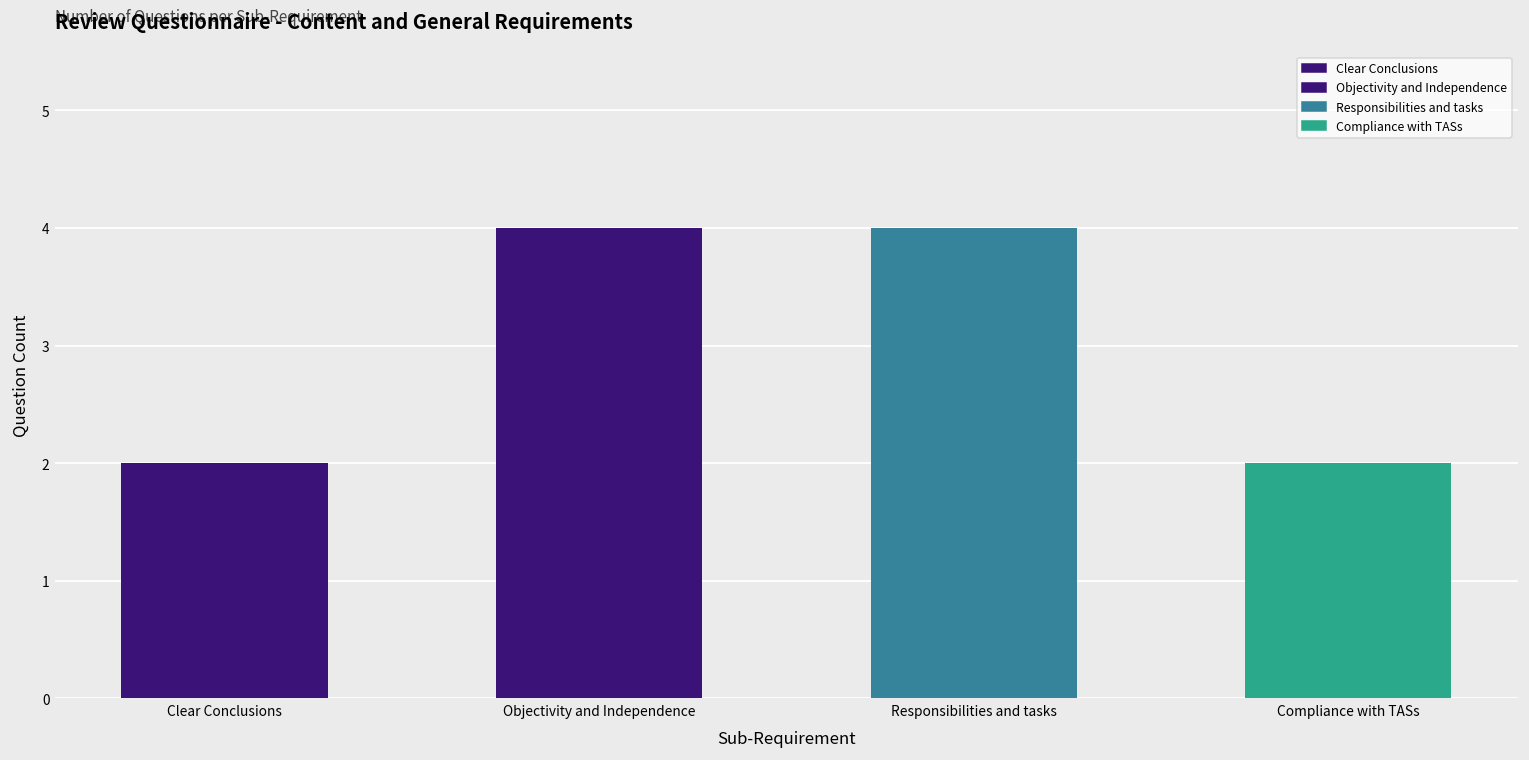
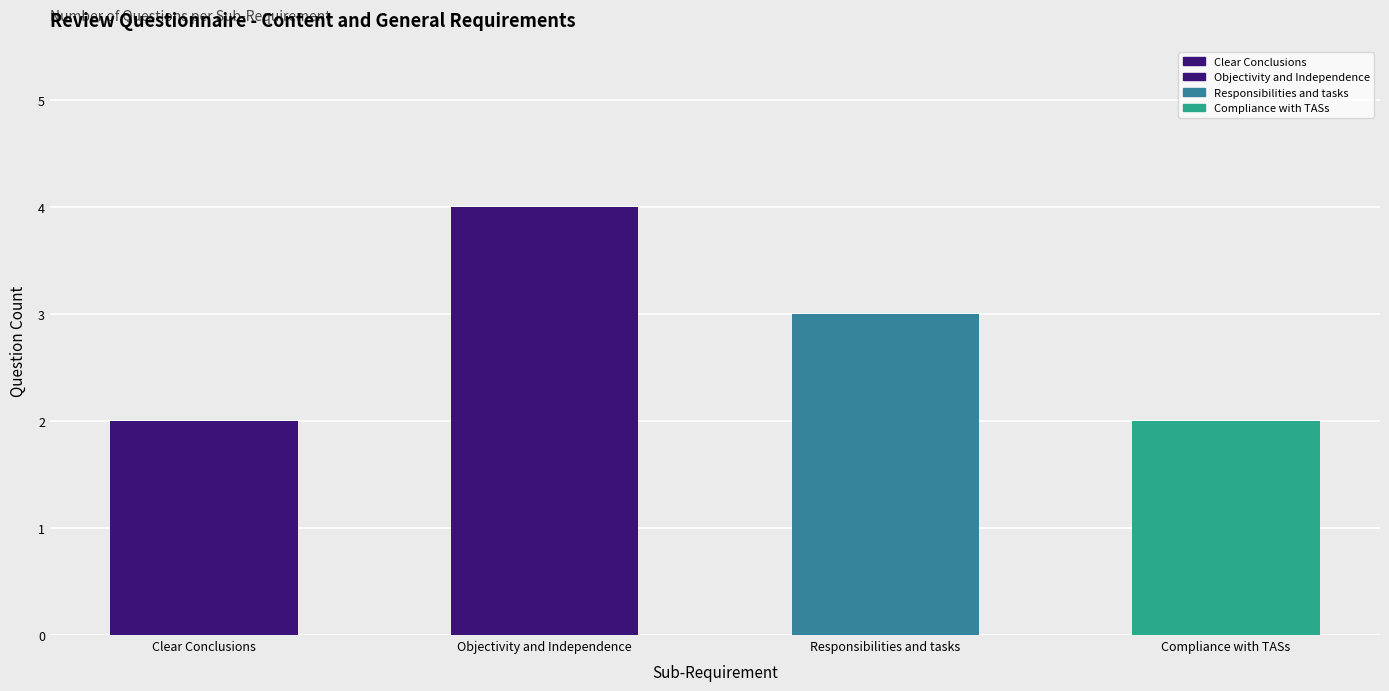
Responsibilities and tasks: 4 -> 3
